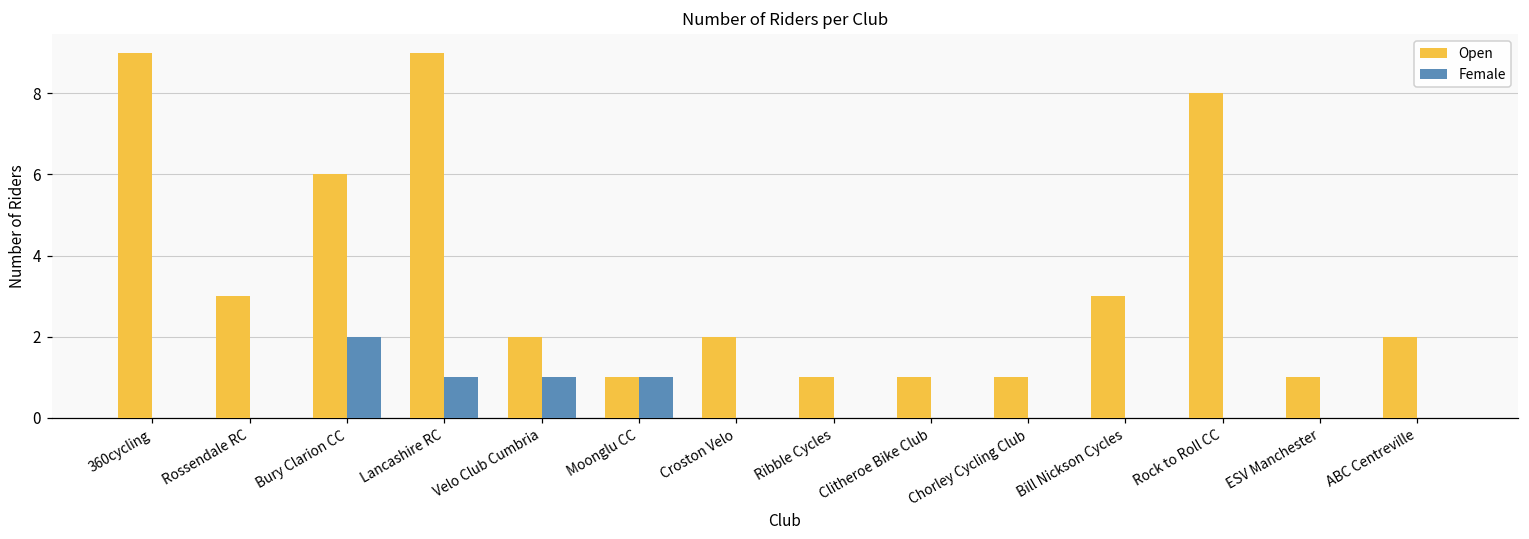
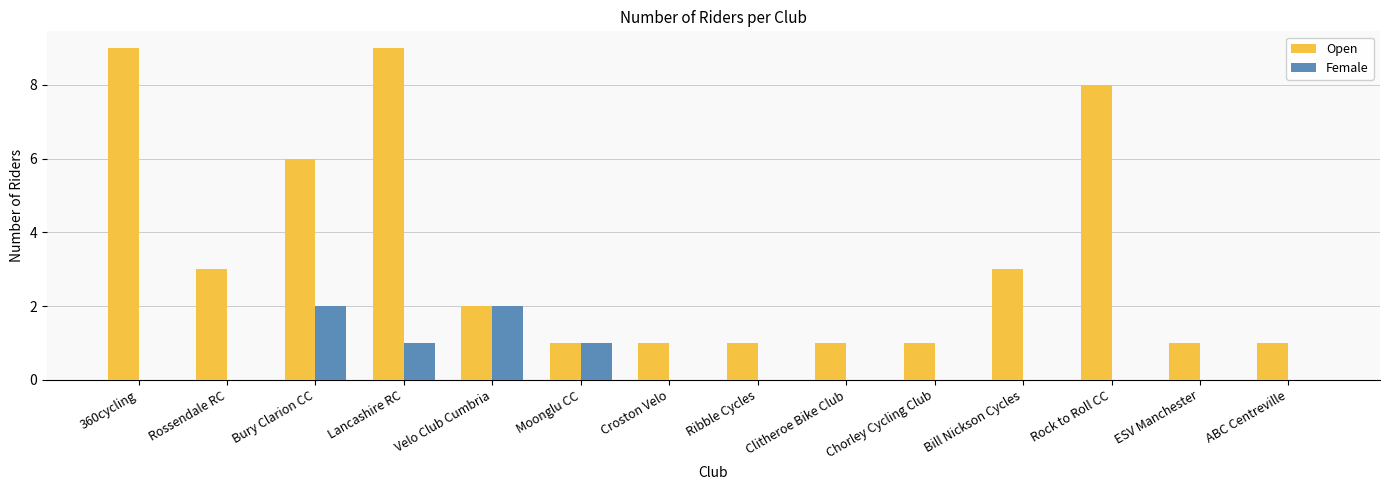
Female, Velo Club Cumbria: 1 -> 2
Open, Croston Velo: 2 -> 1
Open, ABC Centreville: 2 -> 1
